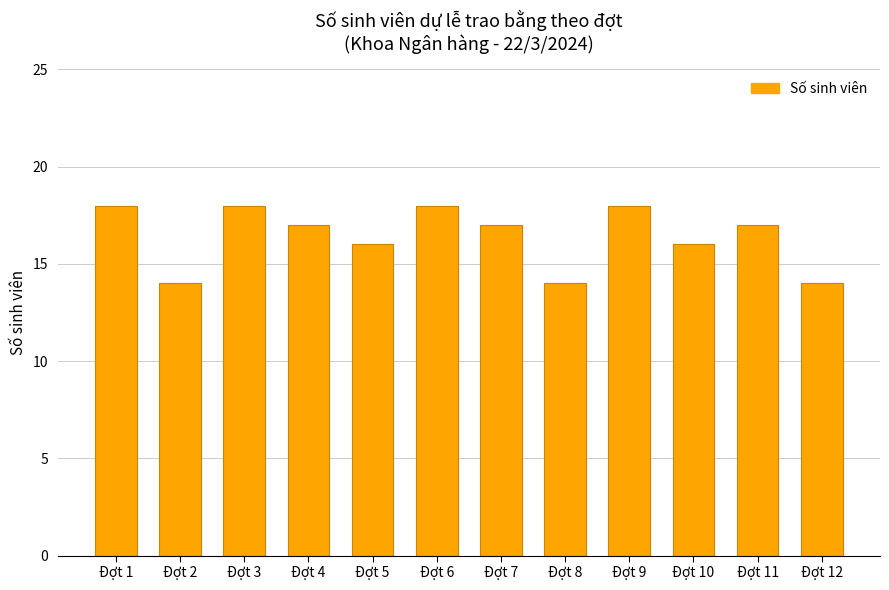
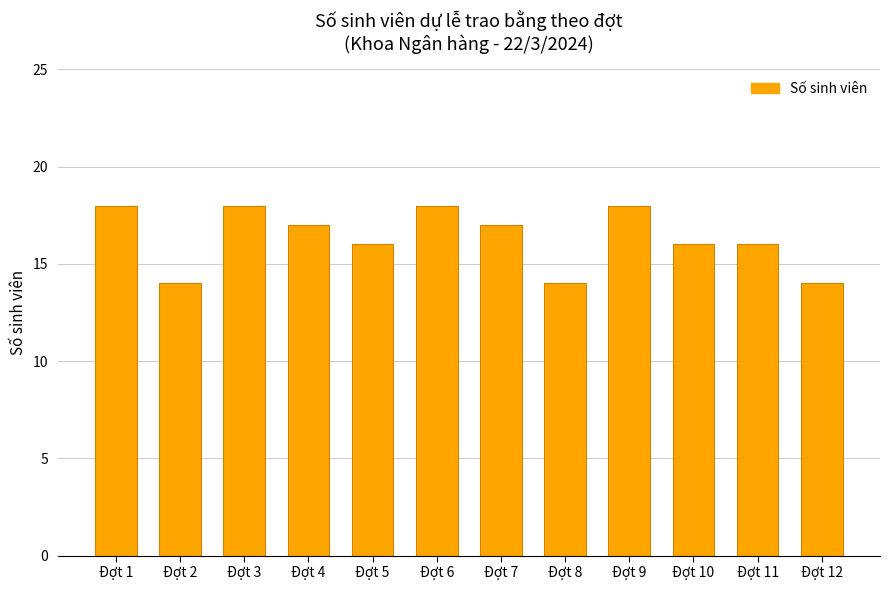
Đợt 11: 17 -> 16
